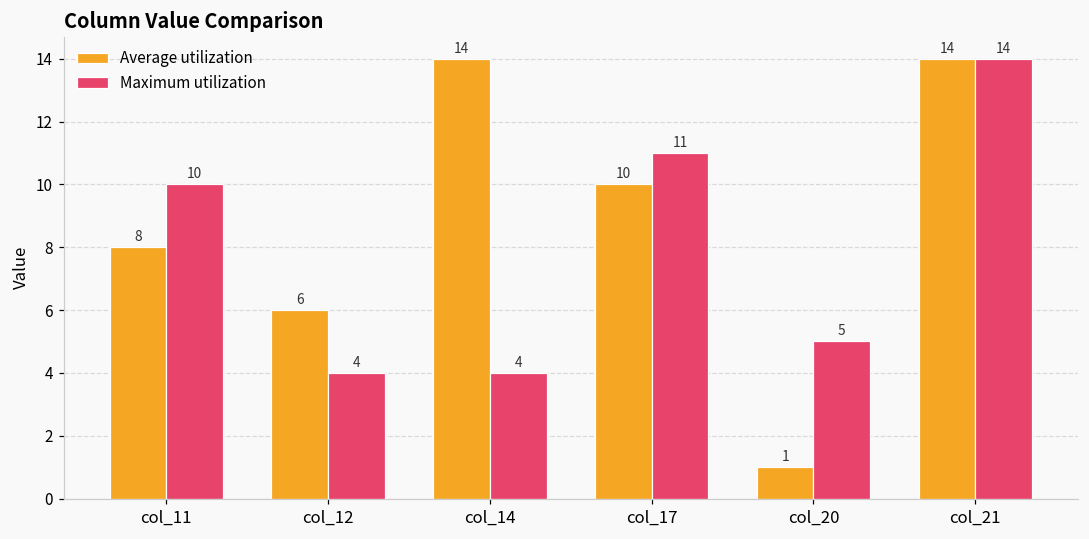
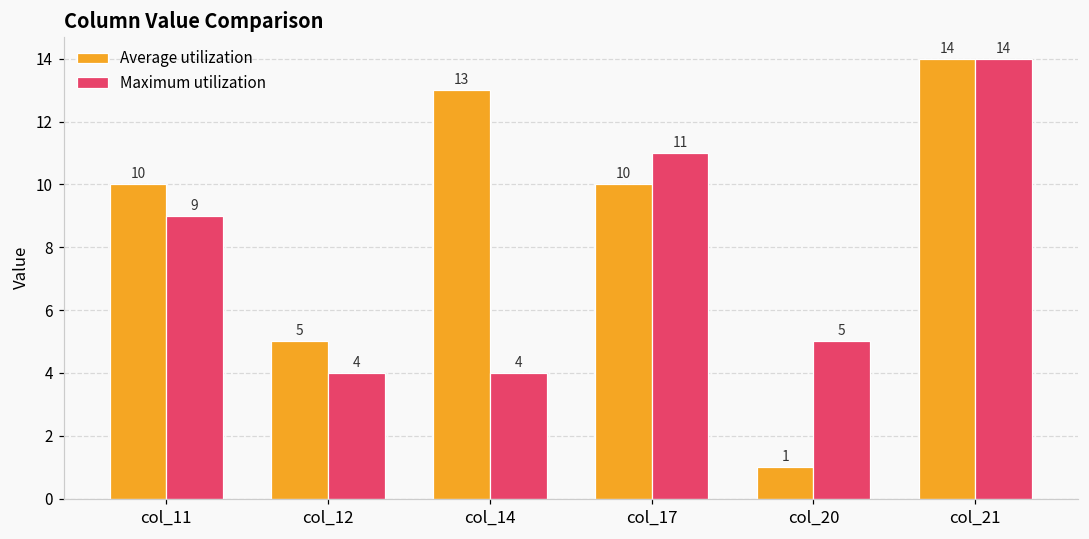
Average utilization, col_11: 8 -> 10
Maximum utilization, col_11: 10 -> 9
Average utilization, col_12: 6 -> 5
Average utilization, col_14: 14 -> 13
